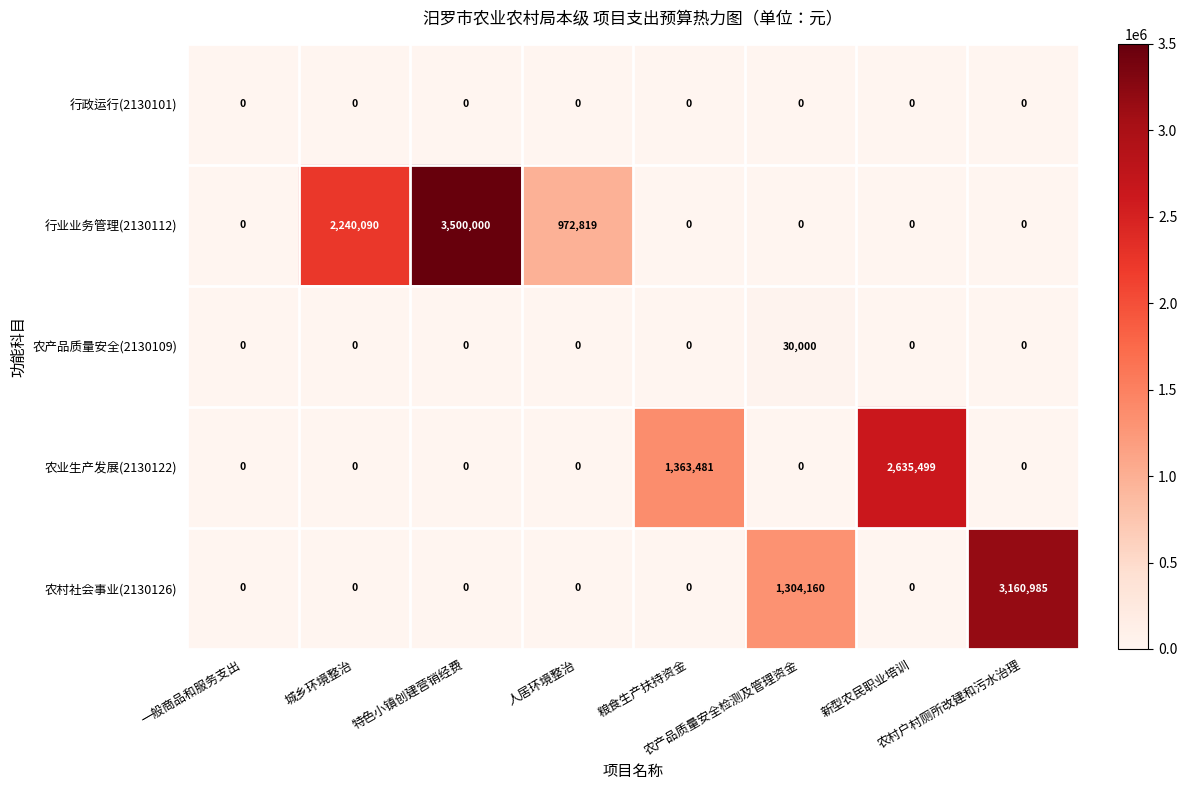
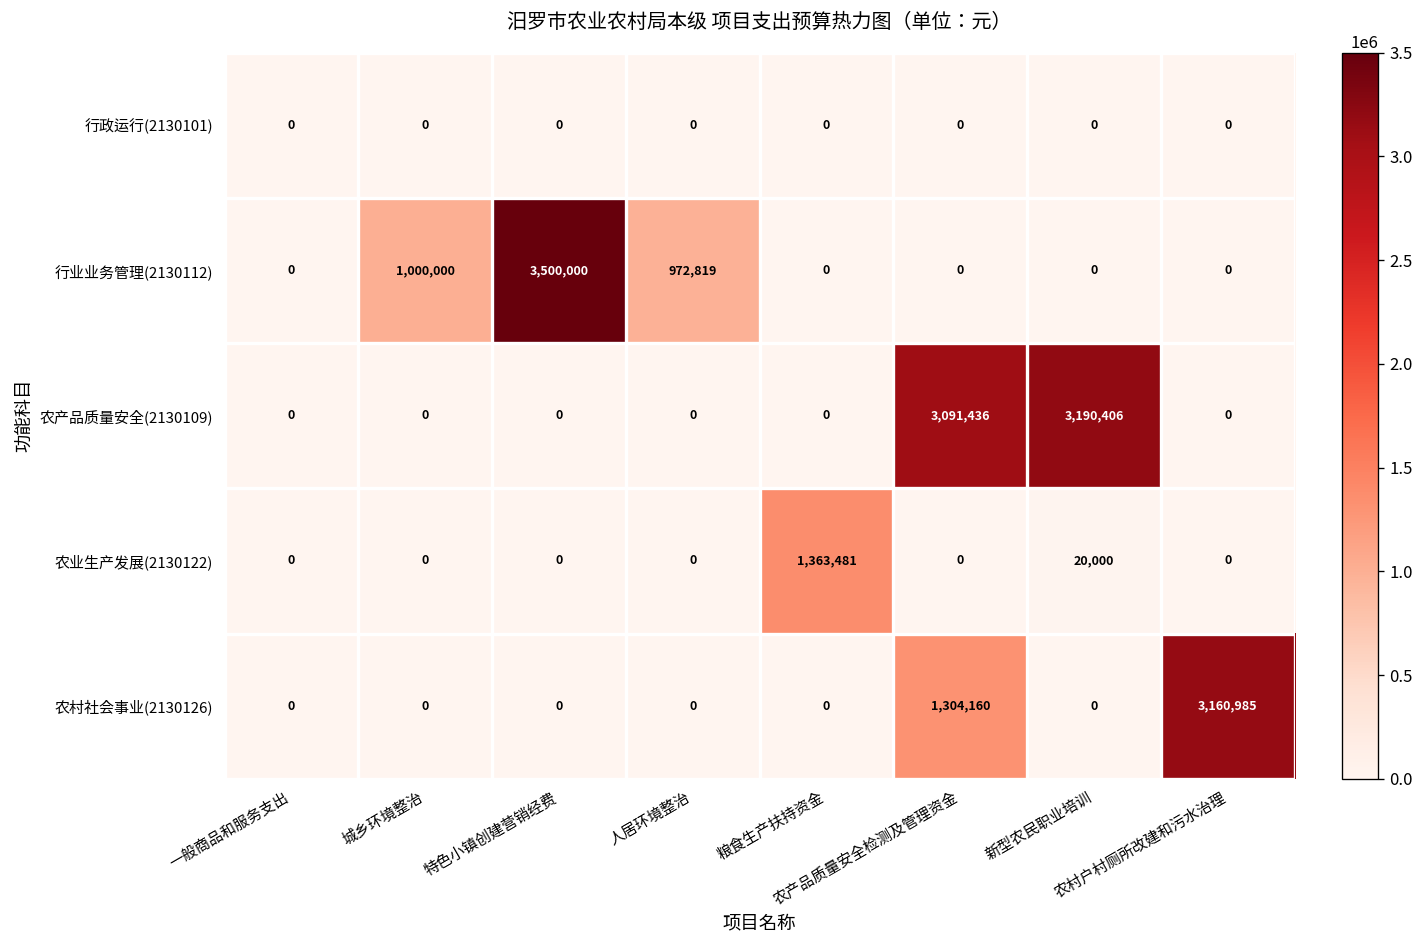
行业业务管理(2130112), 城乡环境整治: 2,240,090 -> 1,000,000
农产品质量安全(2130109), 农产品质量安全检测及管理资金: 30,000 -> 3,091,436
农产品质量安全(2130109), 新型农民职业培训: 0 -> 3,190,406
农业生产发展(2130122), 新型农民职业培训: 2,635,499 -> 20,000
